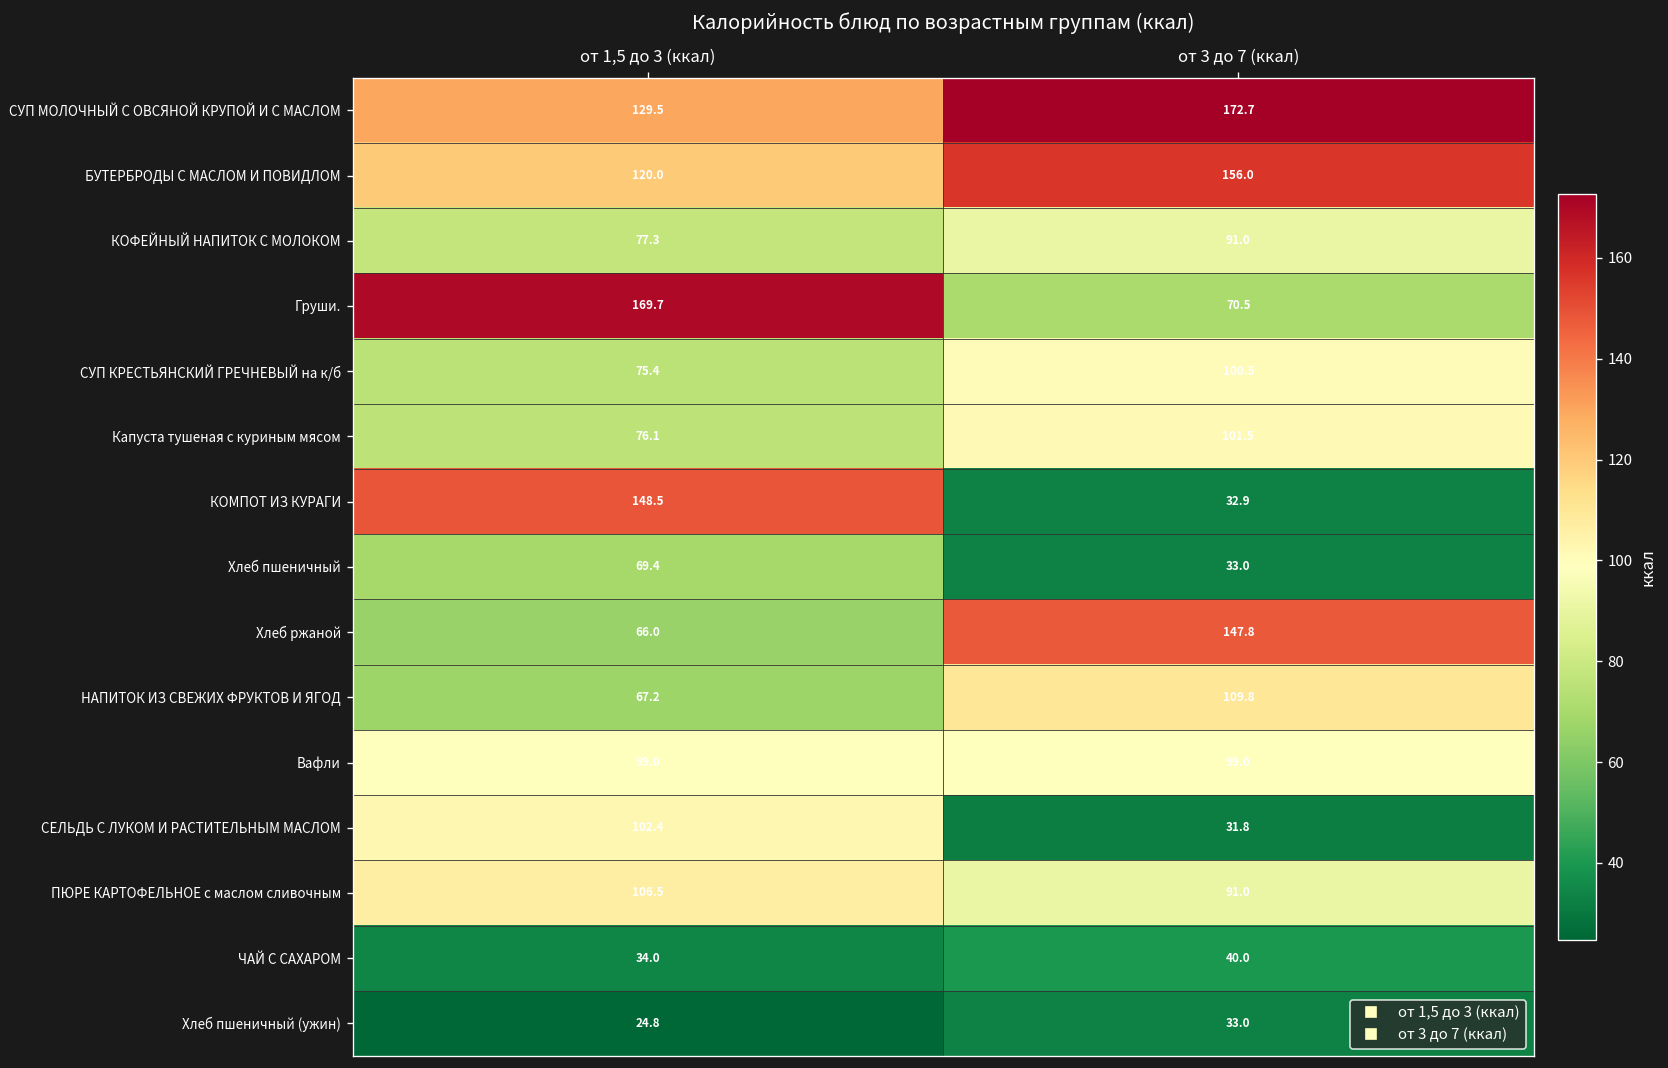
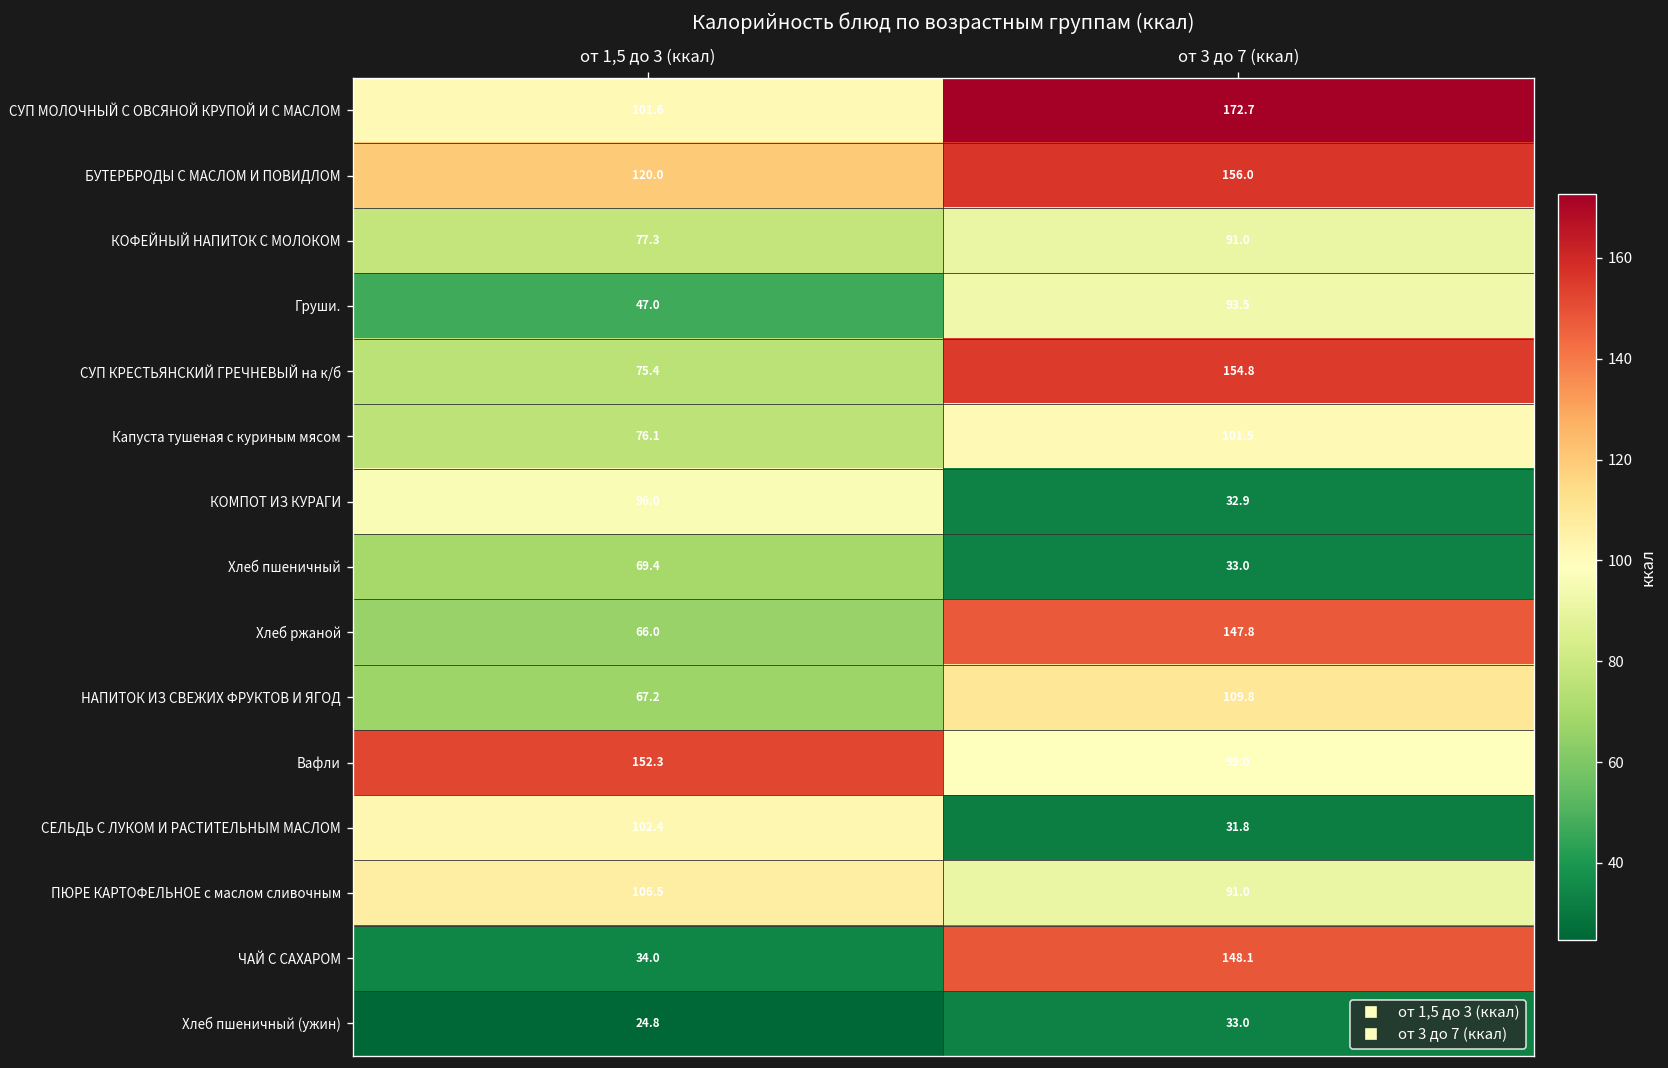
СУП МОЛОЧНЫЙ С ОВСЯНОЙ КРУПОЙ И С МАСЛОМ, от 1,5 до 3 (ккал): 129.5 -> 101.6
Груши., от 1,5 до 3 (ккал): 169.7 -> 47.0
Груши., от 3 до 7 (ккал): 70.5 -> 93.5
СУП КРЕСТЬЯНСКИЙ ГРЕЧНЕВЫЙ на к/б, от 3 до 7 (ккал): 100.5 -> 154.8
КОМПОТ ИЗ КУРАГИ, от 1,5 до 3 (ккал): 148.5 -> 96.0
Вафли, от 1,5 до 3 (ккал): 99.0 -> 152.3
ЧАЙ С САХАРОМ, от 3 до 7 (ккал): 40.0 -> 148.1
